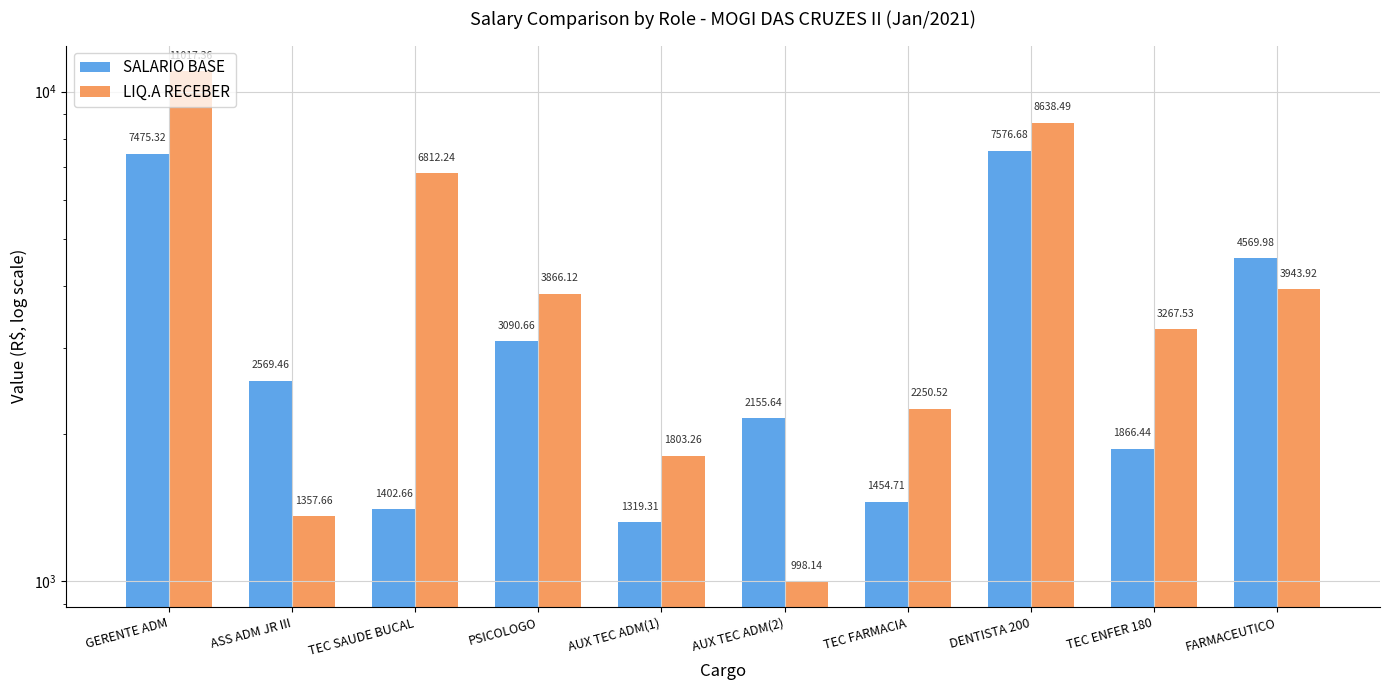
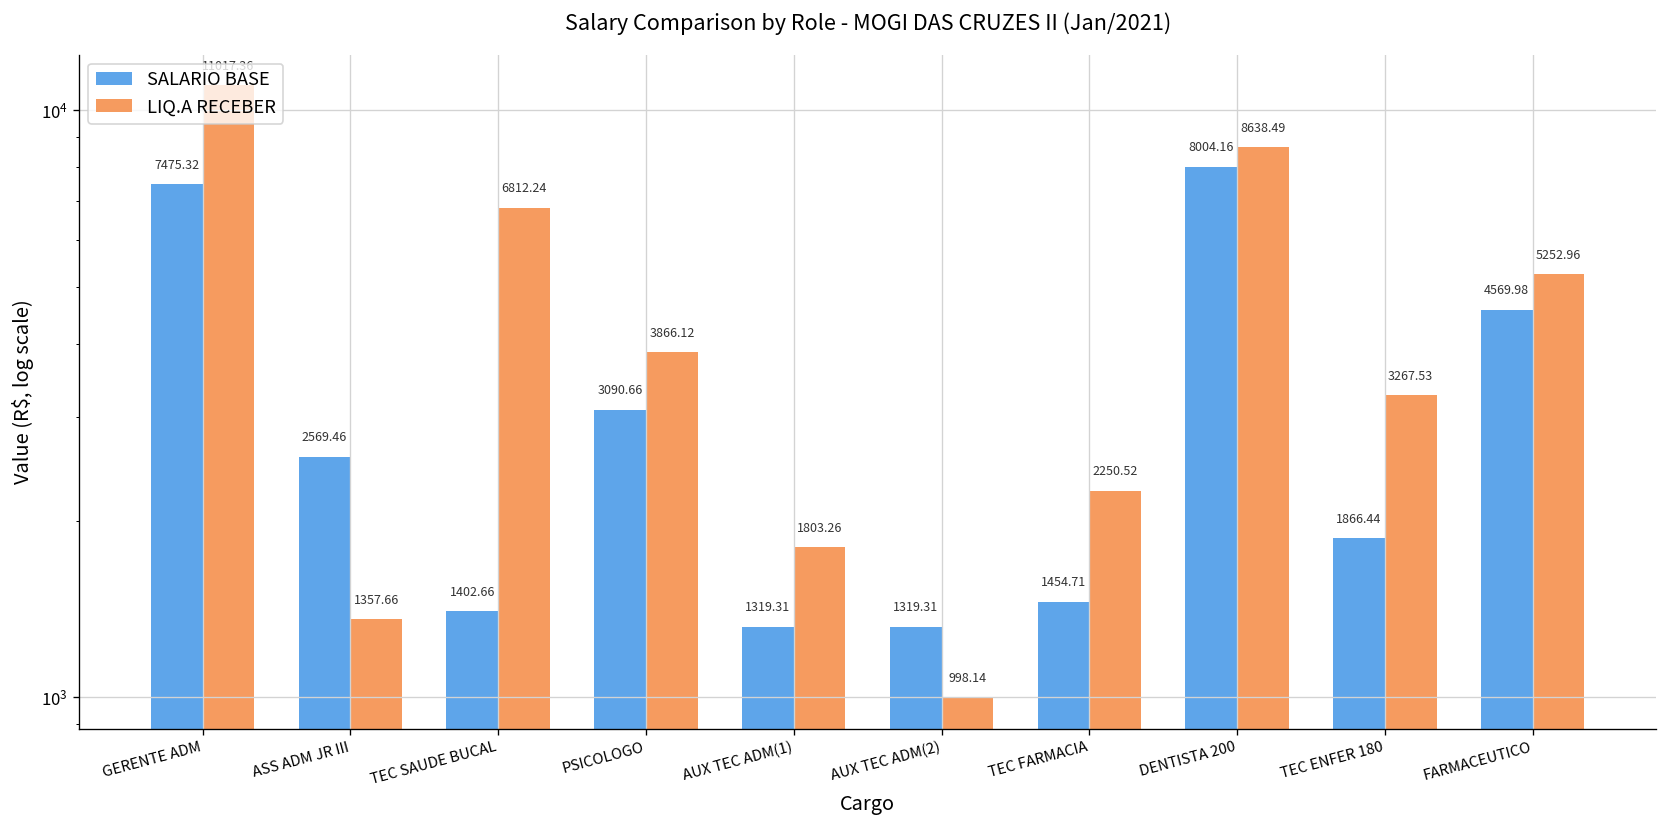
SALARIO BASE, AUX TEC ADM(2): 2155.64 -> 1319.31
SALARIO BASE, DENTISTA 200: 7576.68 -> 8004.16
LIQ.A RECEBER, FARMACEUTICO: 3943.92 -> 5252.96
